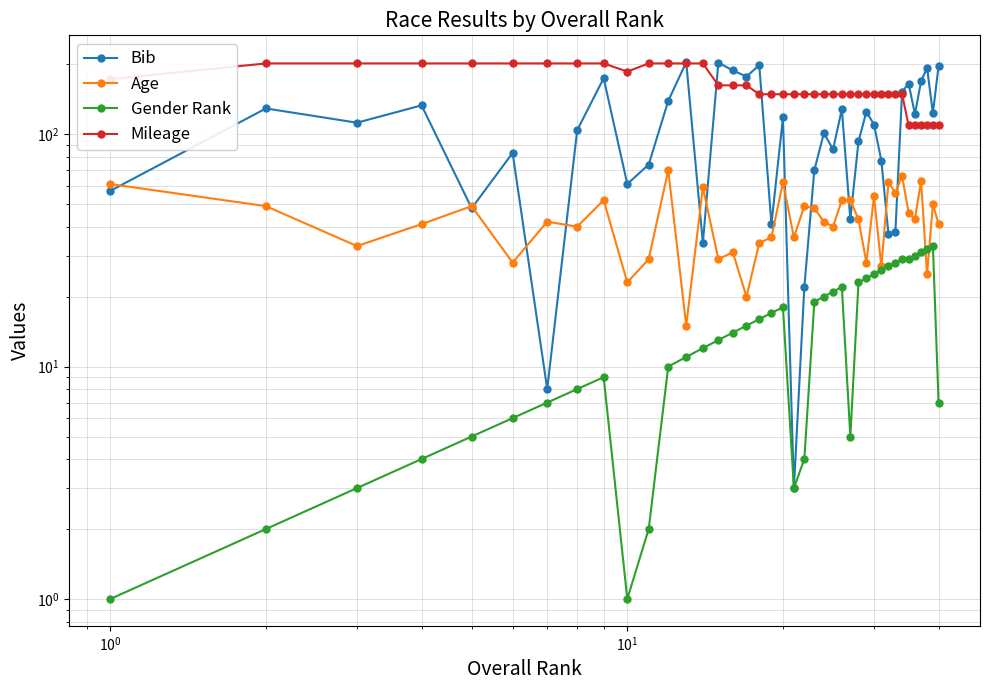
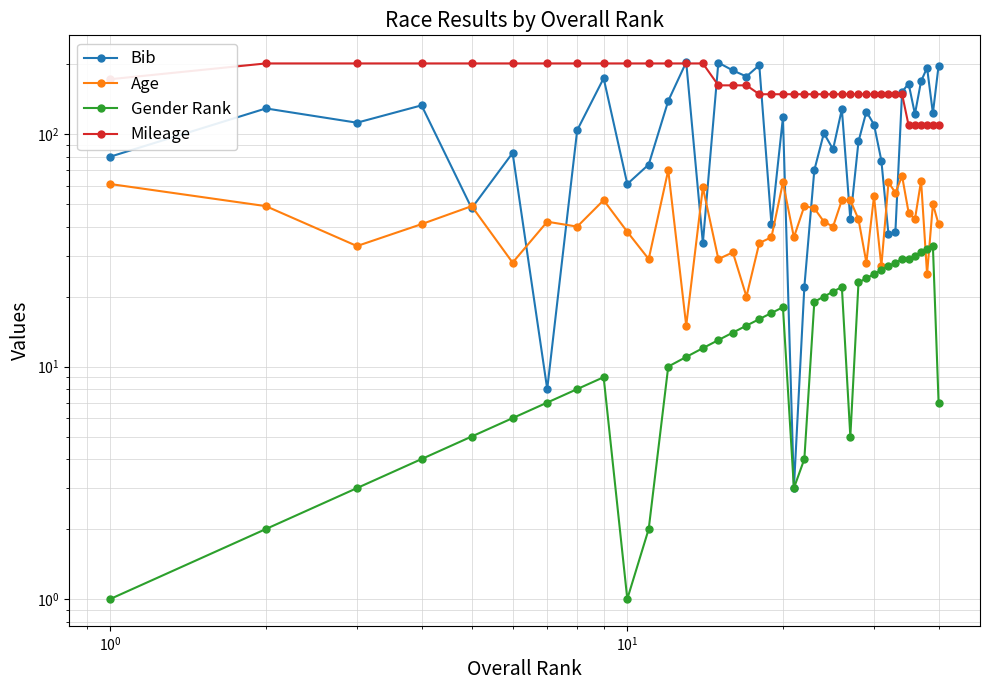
Bib, 10^0: 57 -> 80
Age, 10^1: 23 -> 38
Mileage, 10^1: 190 -> 200
